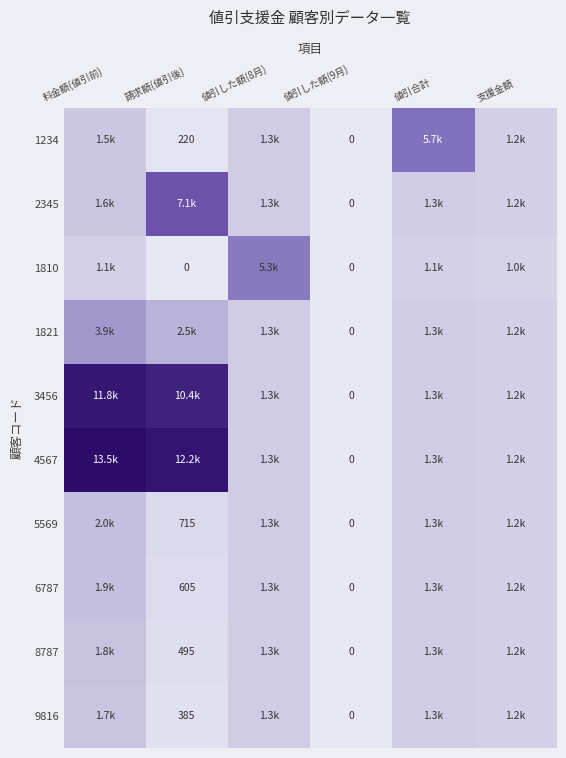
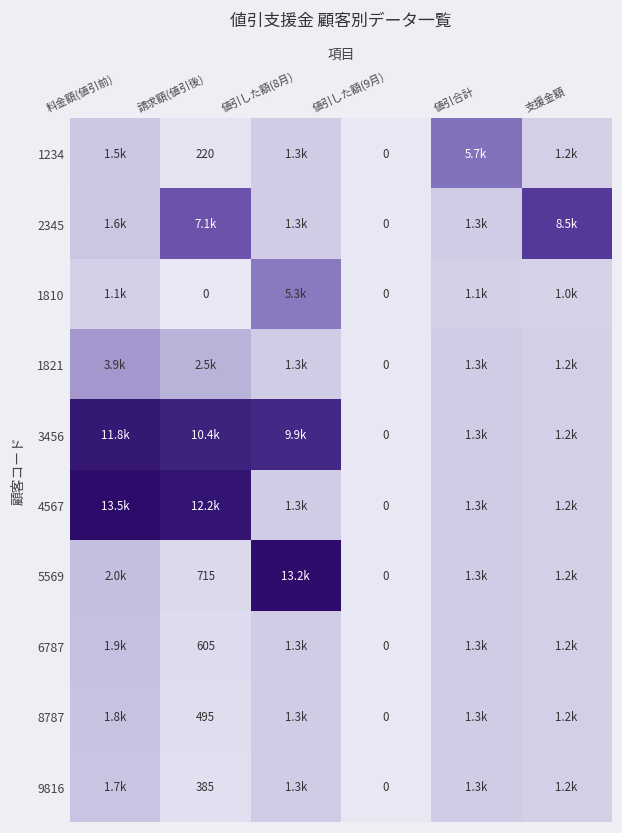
2345, 支援金額: 1.2k -> 8.5k
3456, 値引した額(8月): 1.3k -> 9.9k
5569, 値引した額(8月): 1.3k -> 13.2k
